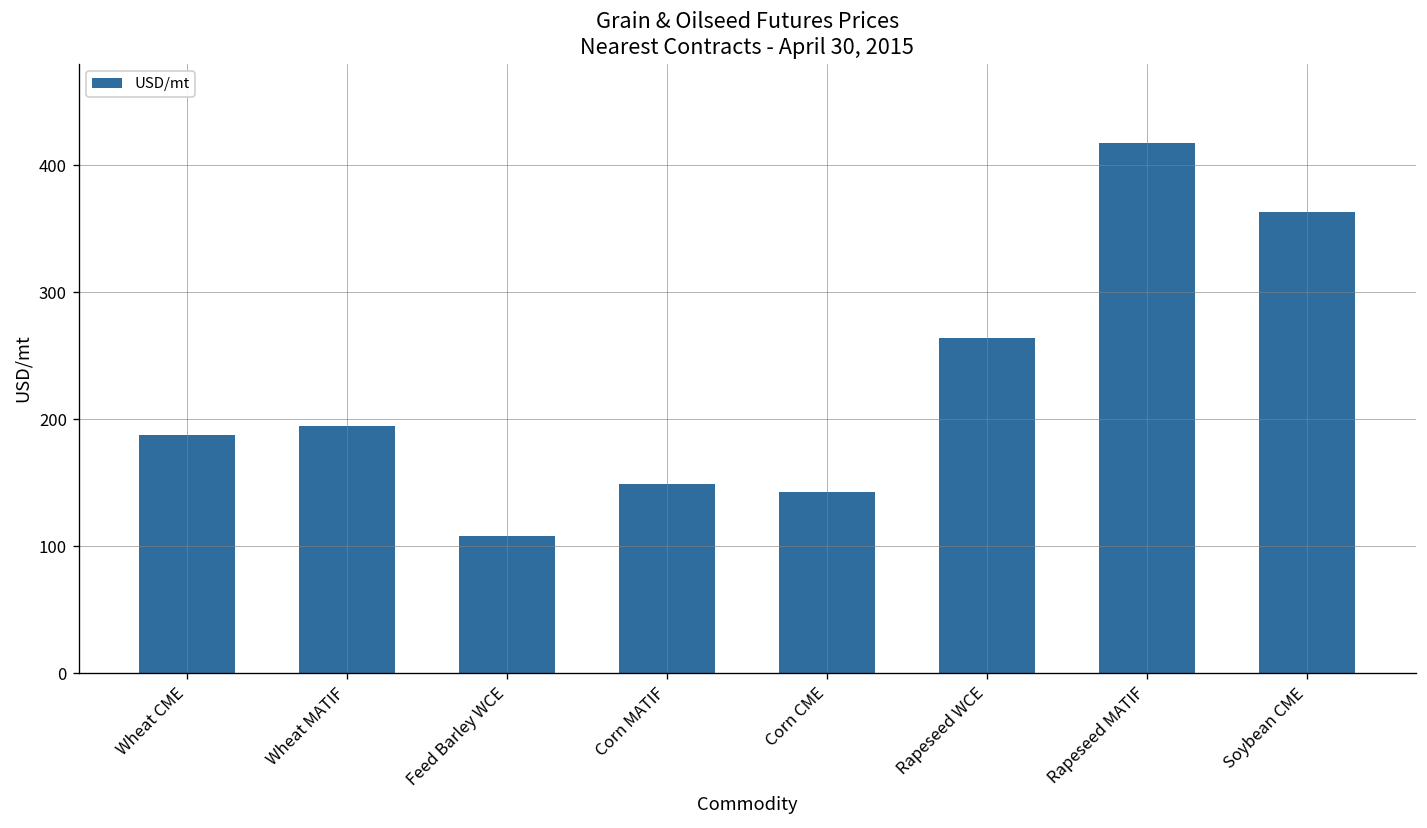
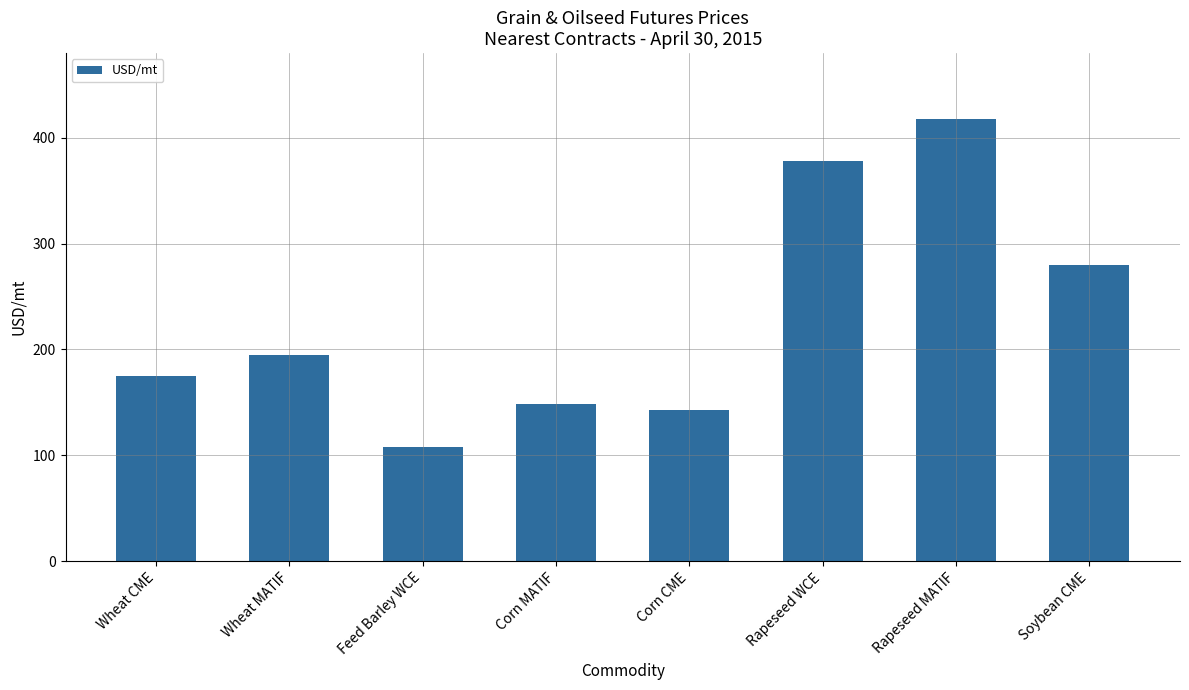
Wheat CME: 188 -> 175
Rapeseed WCE: 264 -> 378
Soybean CME: 363 -> 280
